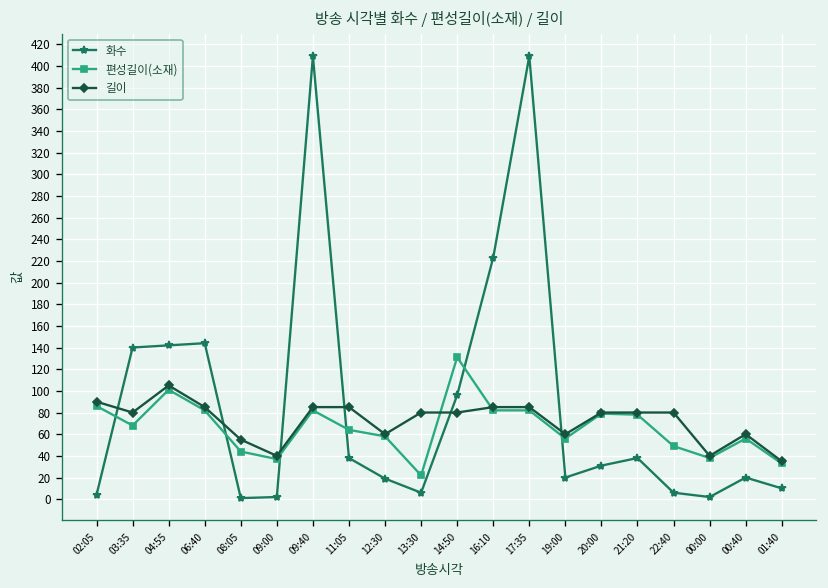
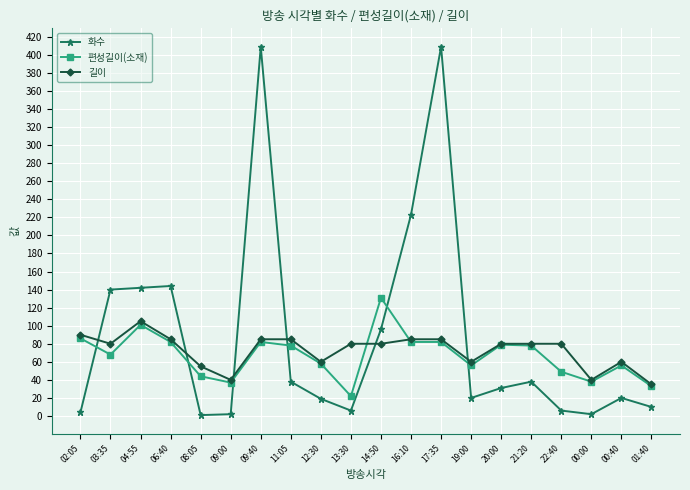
편성길이(소재), 11:05: 60 -> 80
